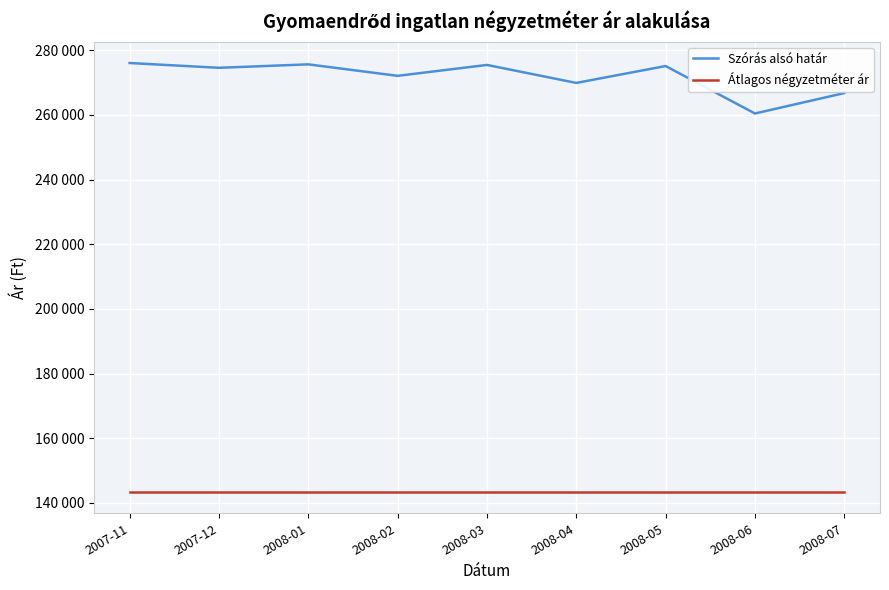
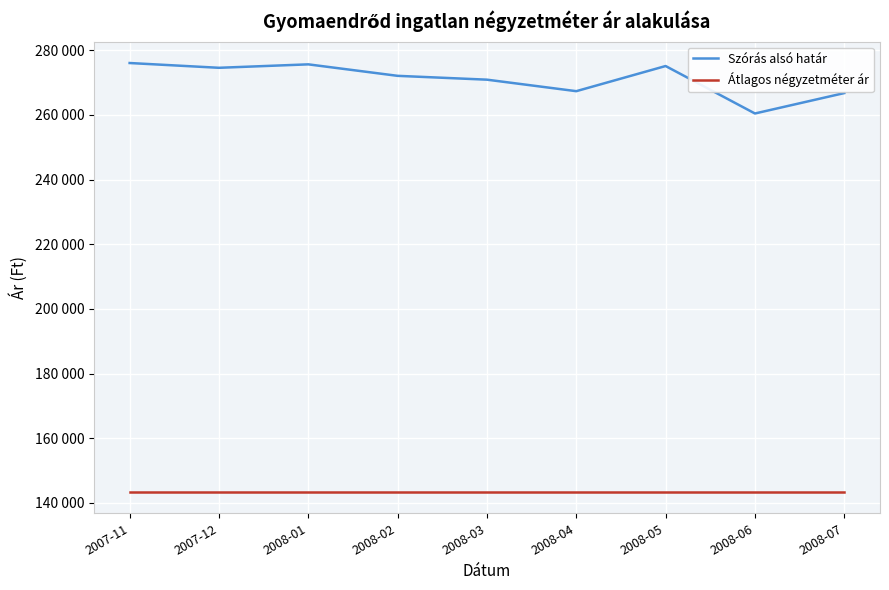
Szórás alsó határ, 2008-03: 275000 -> 271000
Szórás alsó határ, 2008-04: 270000 -> 267000
